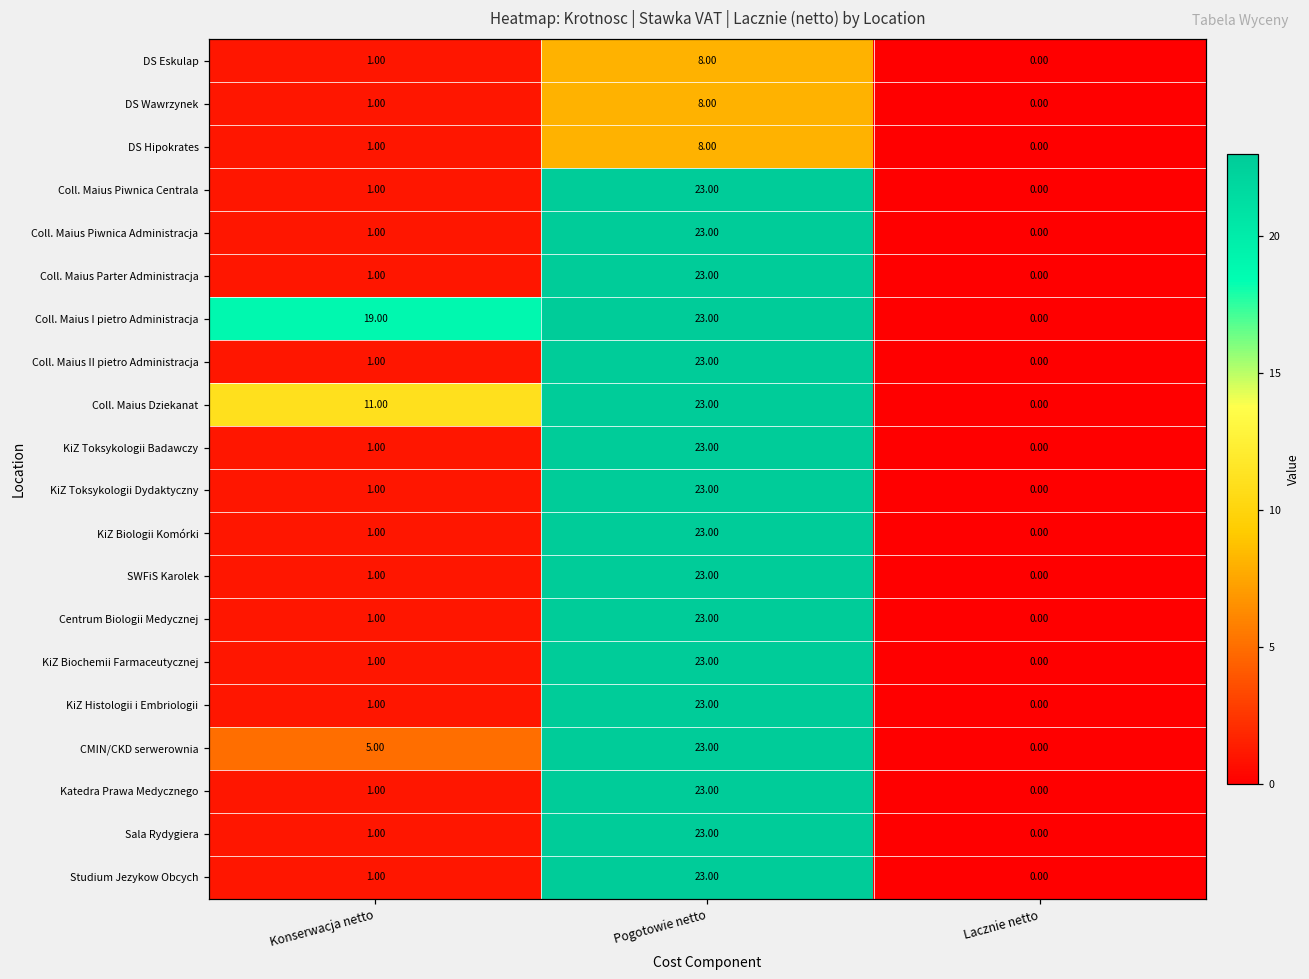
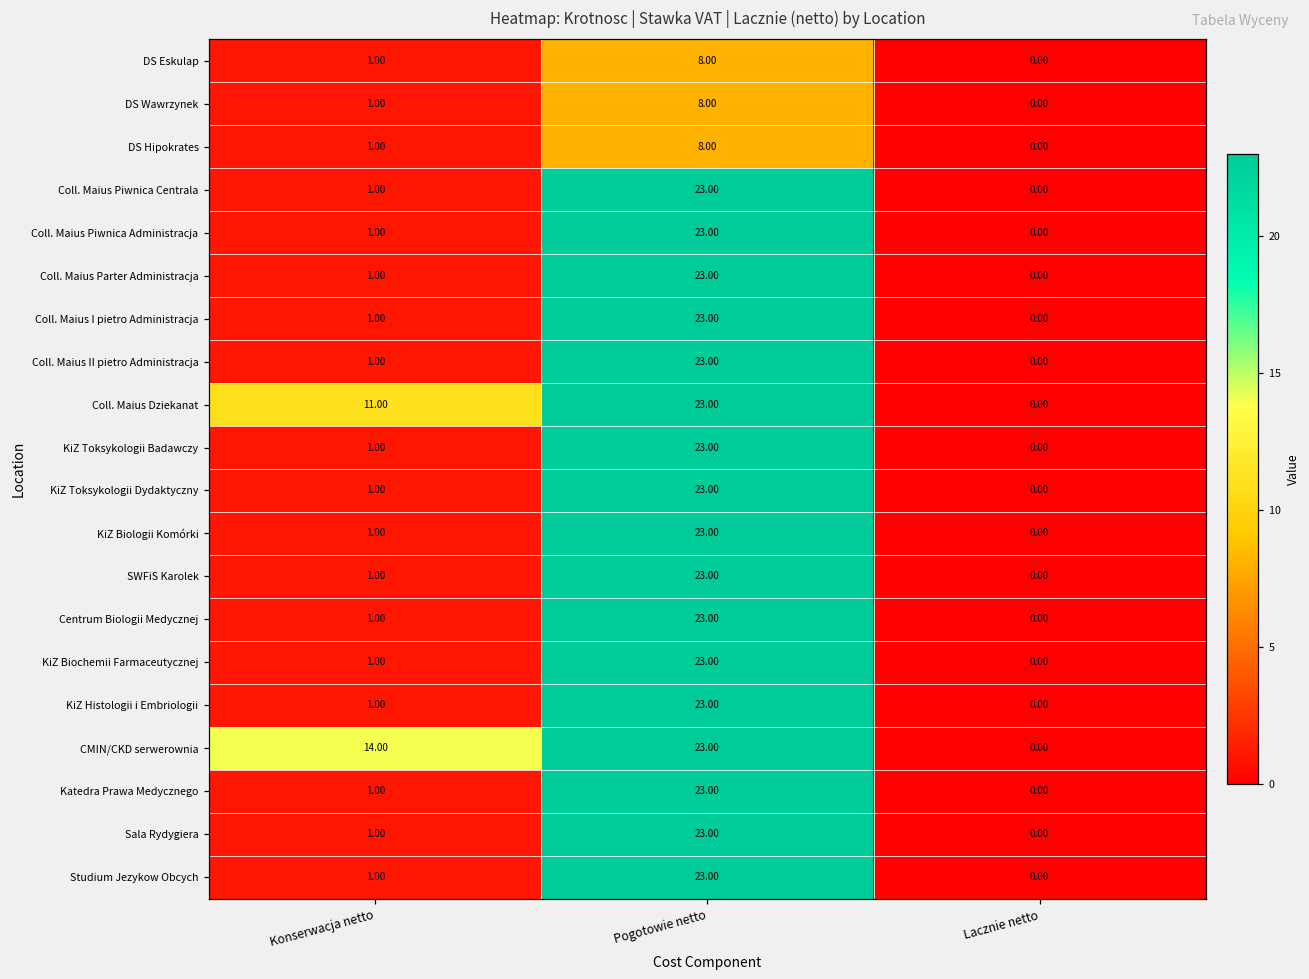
Coll. Maius I pietro Administracja, Konserwacja netto: 19.00 -> 1.00
CMIN/CKD serwerownia, Konserwacja netto: 5.00 -> 14.00
